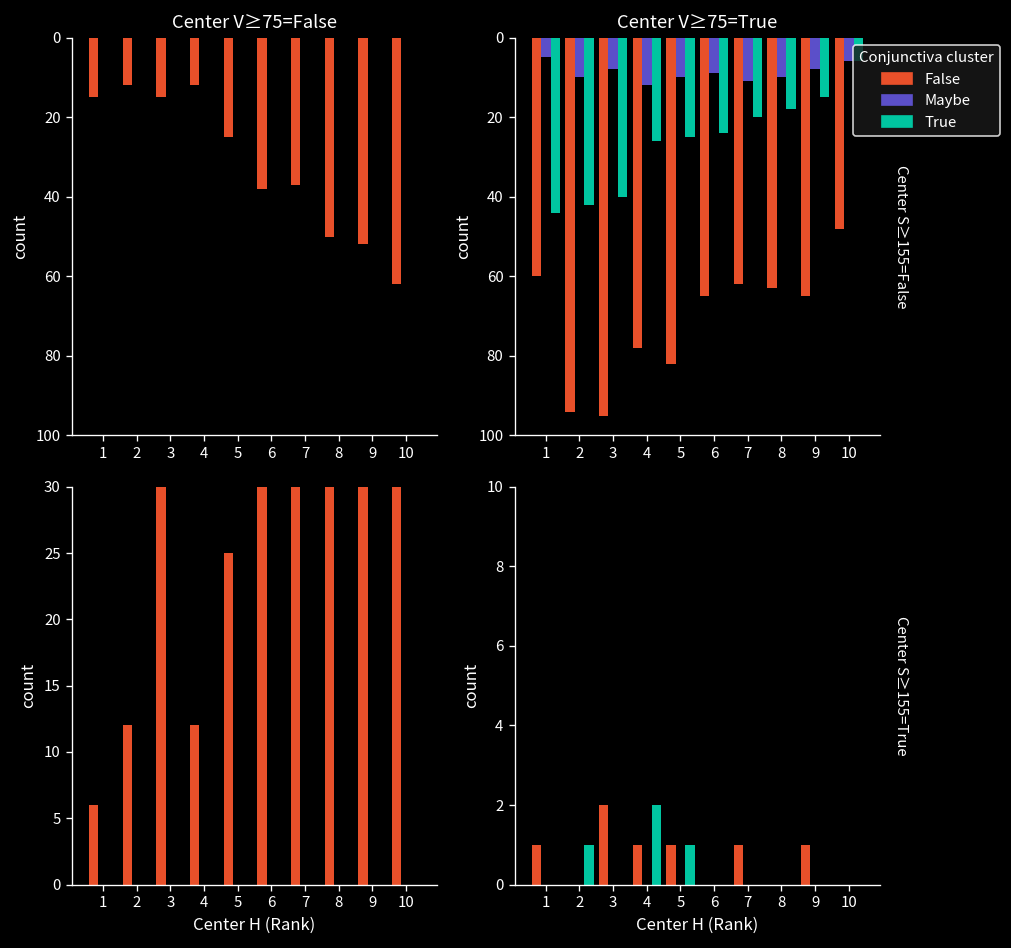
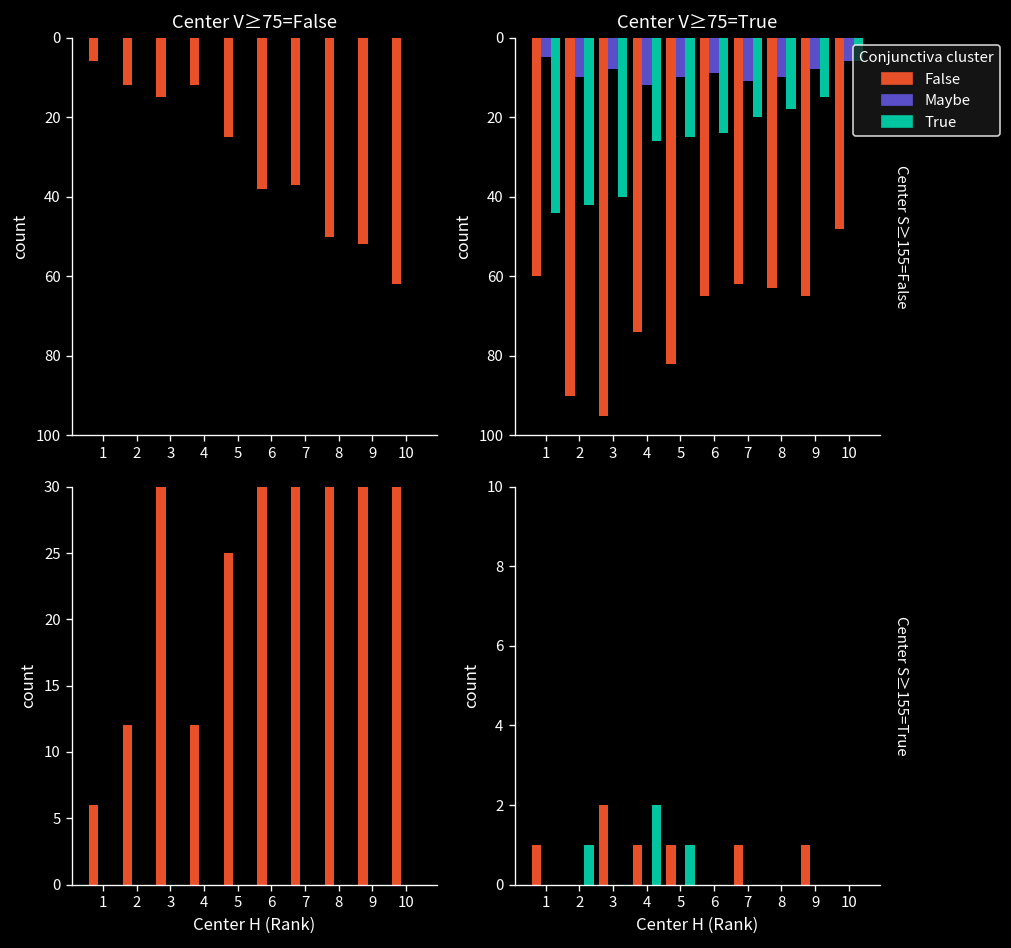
Center V≥75=False, False, 1: 15 -> 6
Center V≥75=True, False, 2: 94 -> 90
Center V≥75=True, False, 4: 78 -> 74
